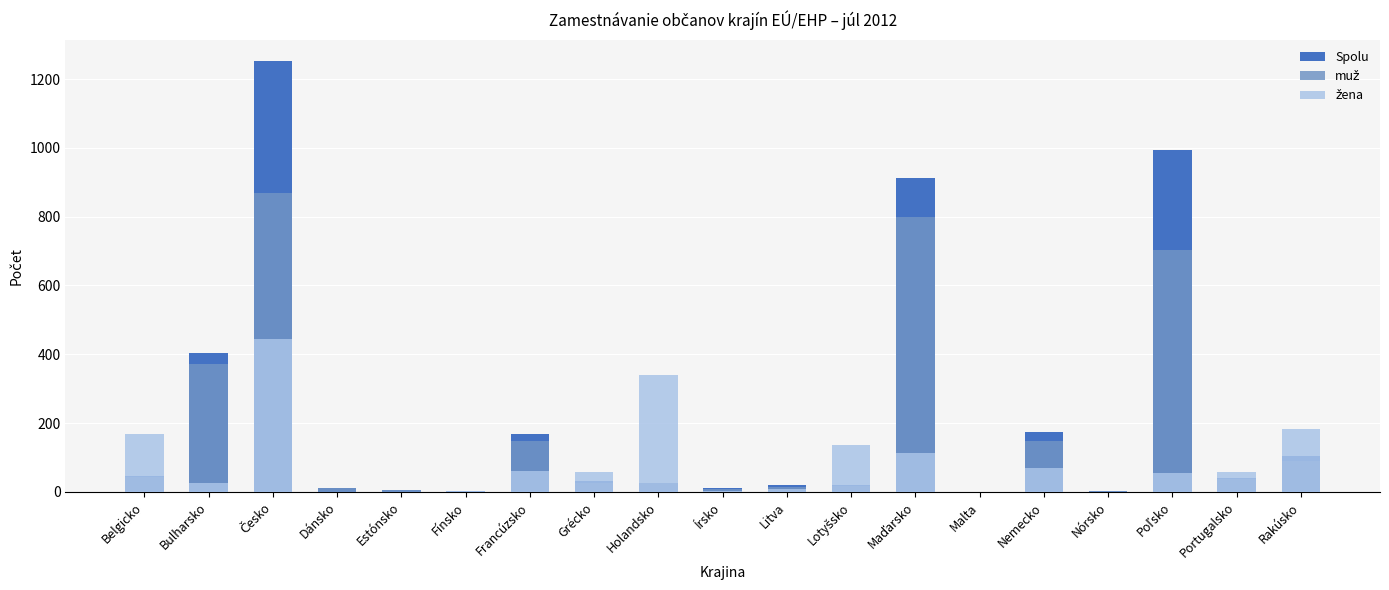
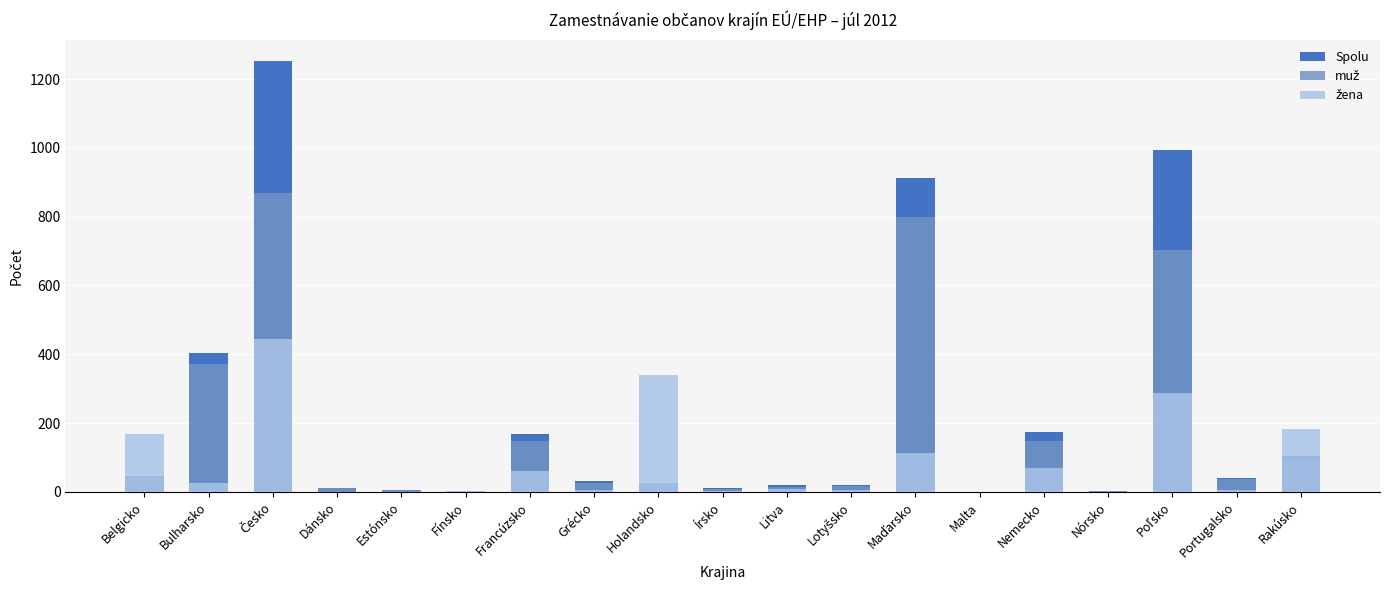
žena, Grécko: 60 -> 10
žena, Lotyšsko: 140 -> 0
žena, Poľsko: 60 -> 290
žena, Portugalsko: 60 -> 0
